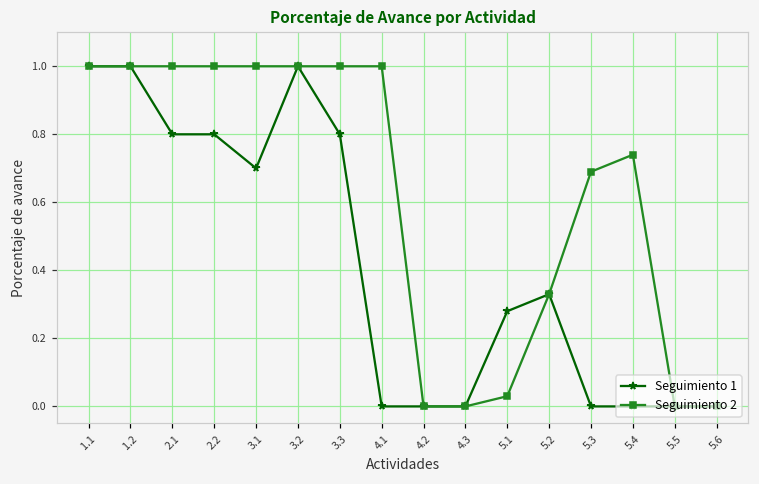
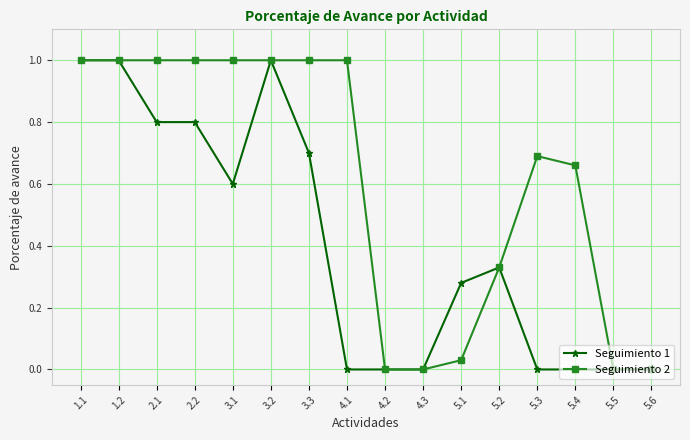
Seguimiento 1, 3.1: 0.7 -> 0.6
Seguimiento 1, 3.3: 0.8 -> 0.7
Seguimiento 2, 5.4: 0.74 -> 0.66
